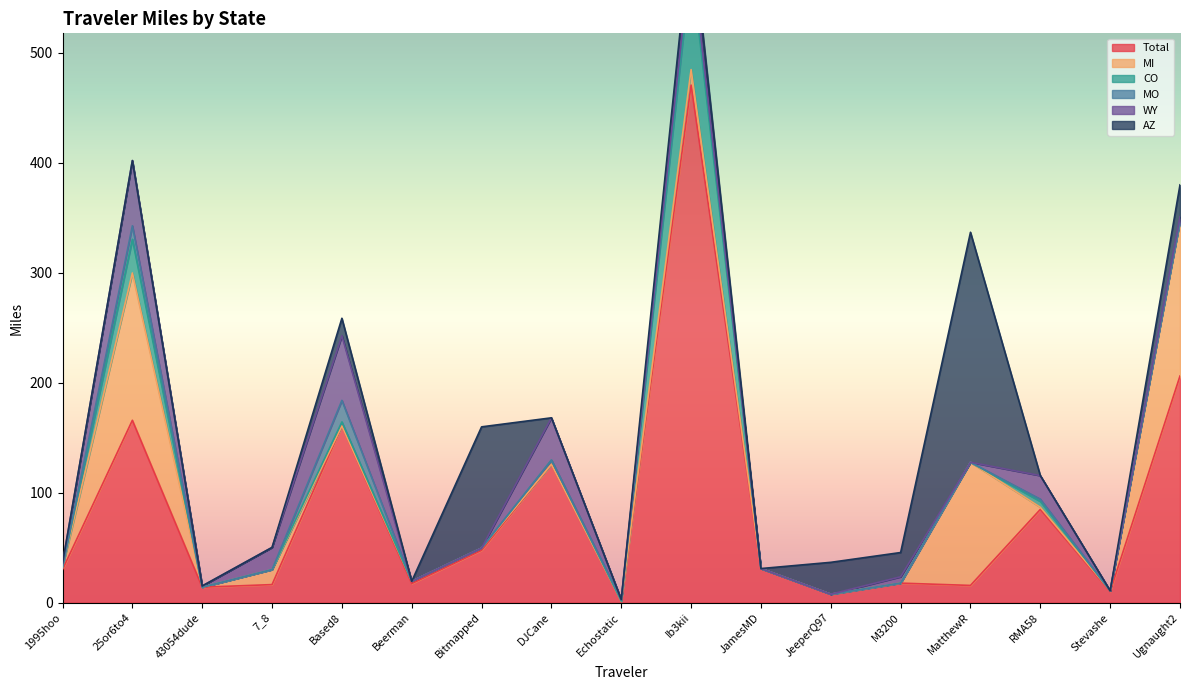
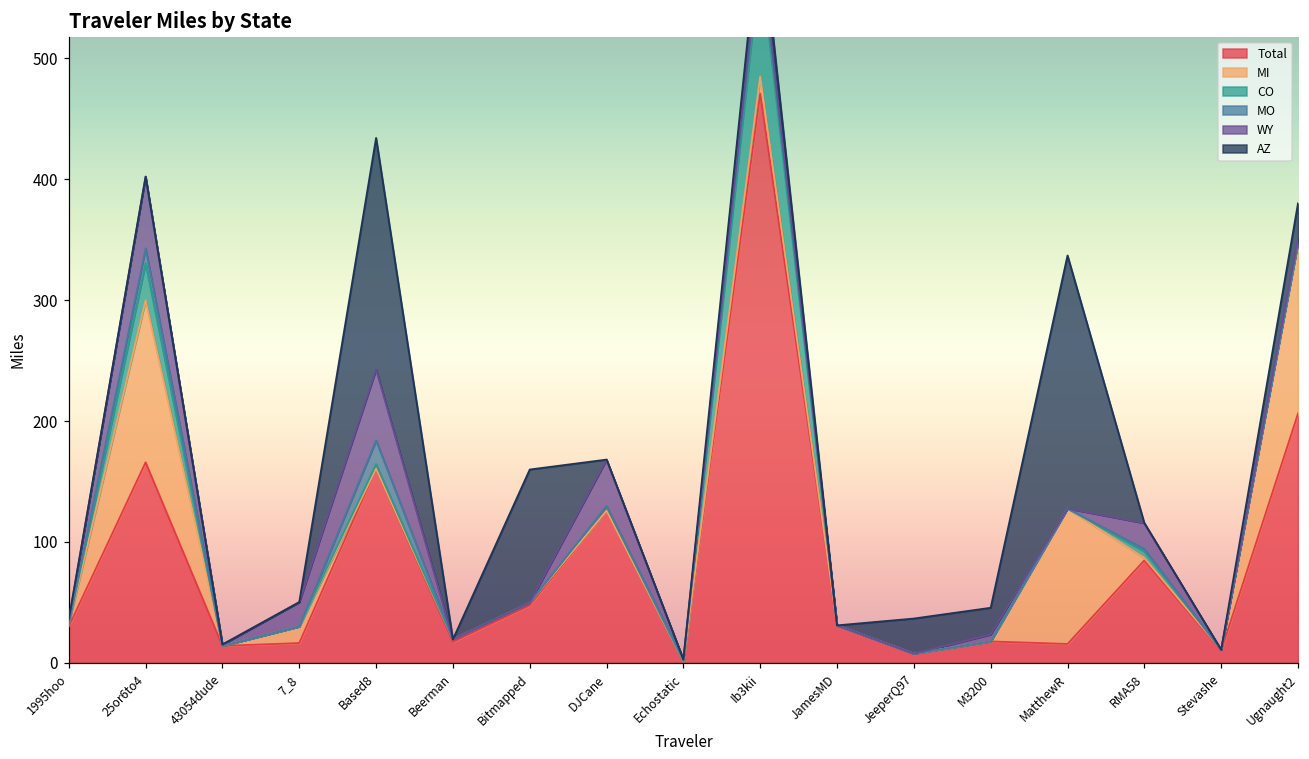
AZ, Based8: 16 -> 191
